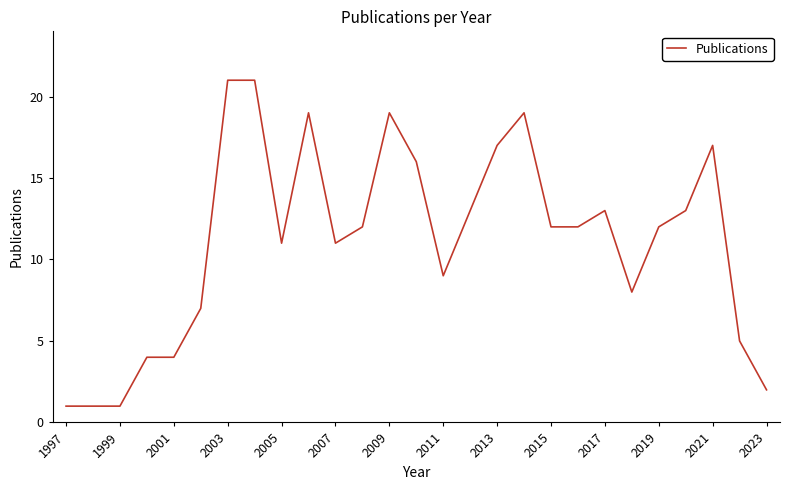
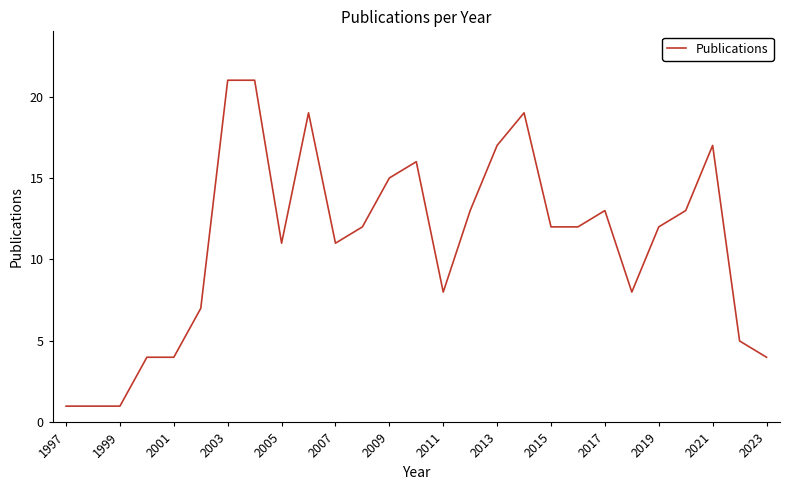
2009: 19 -> 15
2011: 9 -> 8
2023: 2 -> 4
